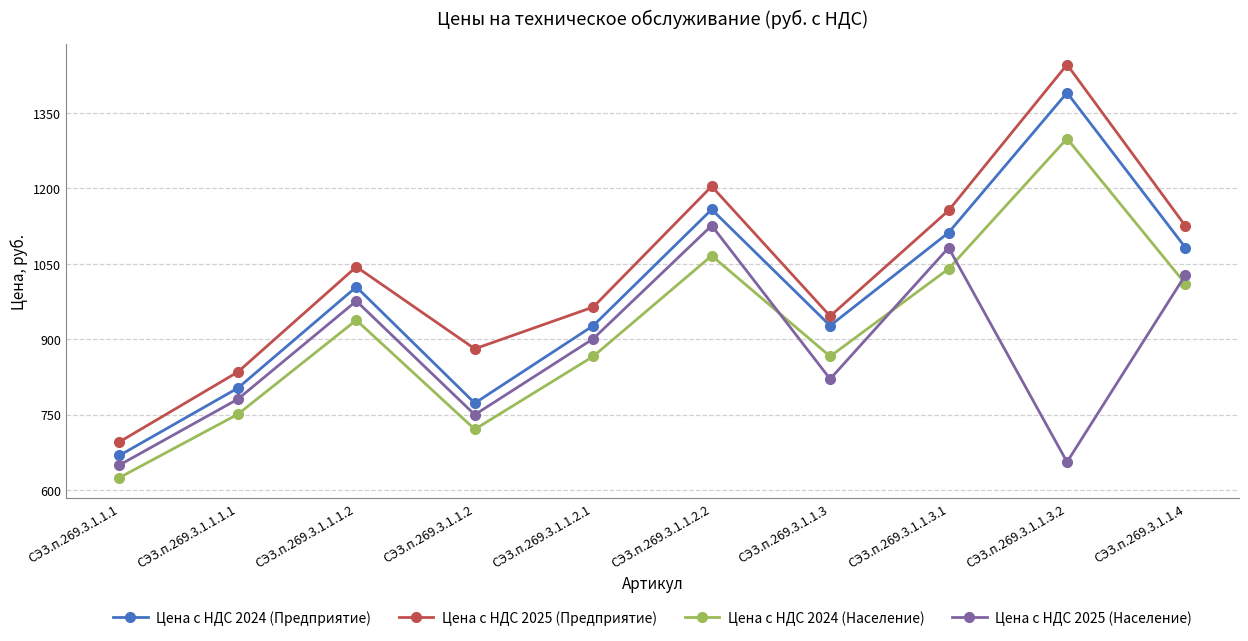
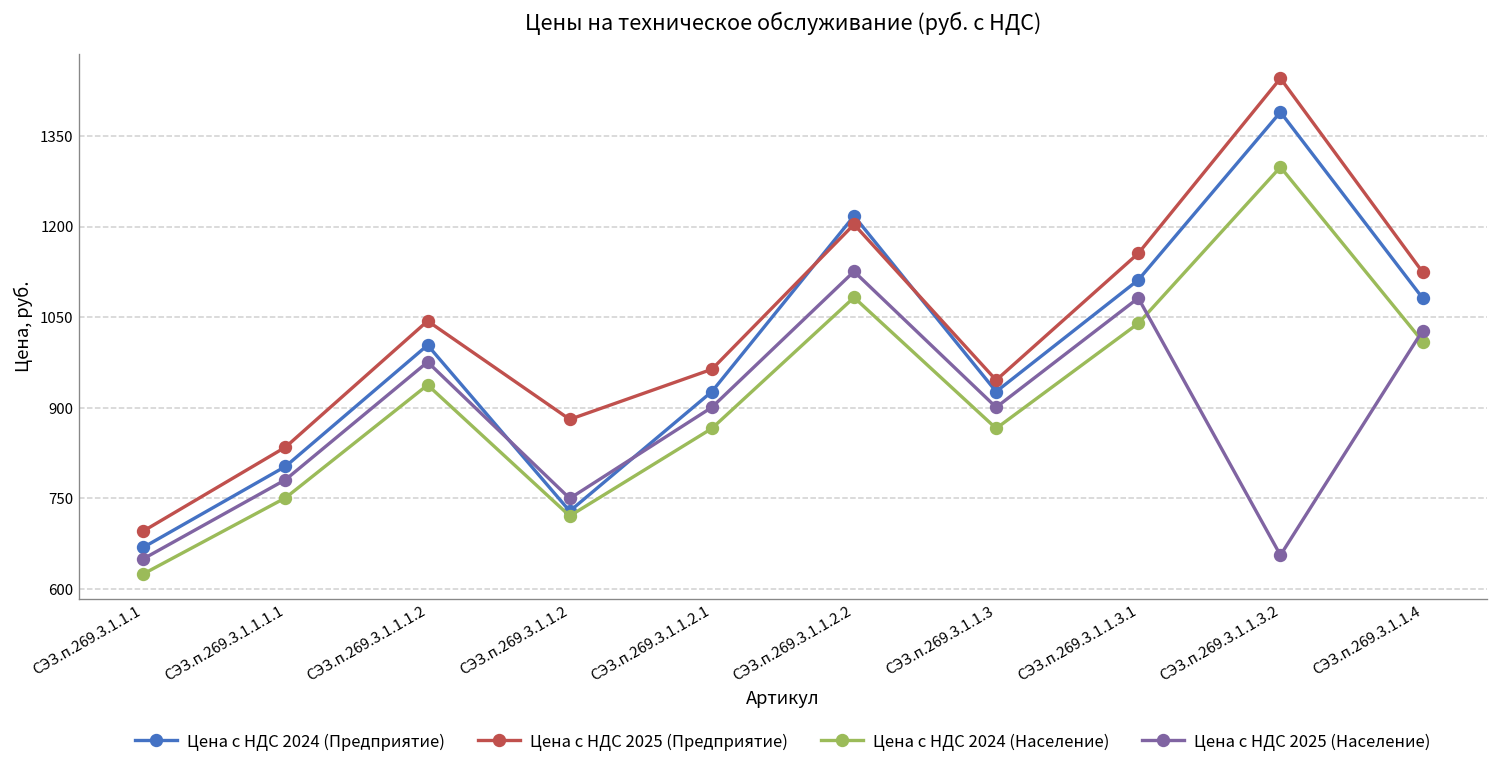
Цена с НДС 2024 (Предприятие), СЭЗ.п.269.3.1.1.2: 770 -> 730
Цена с НДС 2024 (Предприятие), СЭЗ.п.269.3.1.1.2.2: 1160 -> 1220
Цена с НДС 2024 (Население), СЭЗ.п.269.3.1.1.2.2: 1070 -> 1080
Цена с НДС 2025 (Население), СЭЗ.п.269.3.1.1.3: 820 -> 900
